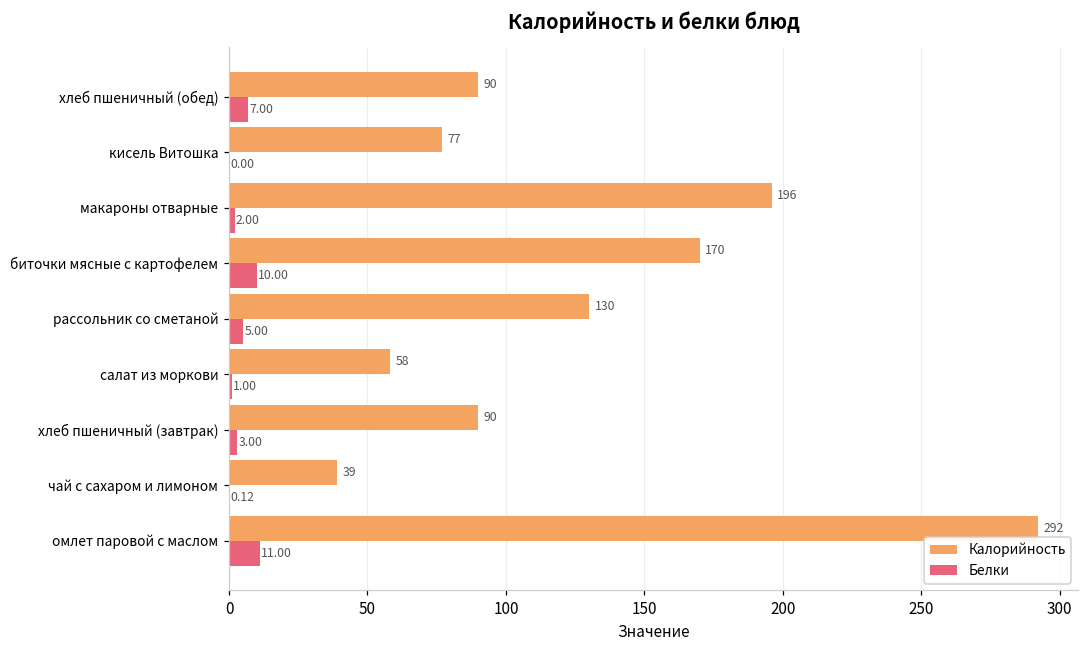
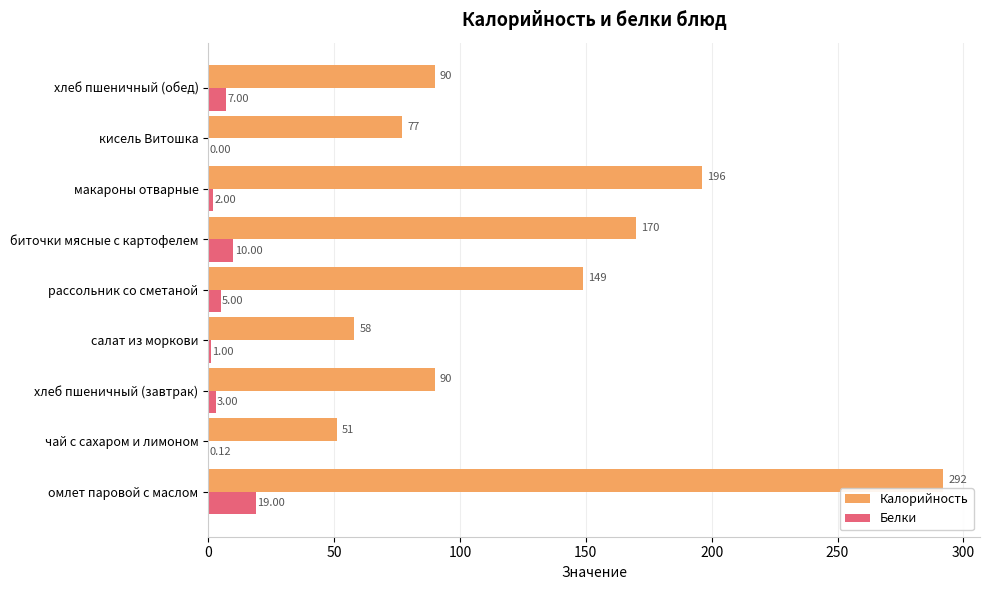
Калорийность, рассольник со сметаной: 130 -> 149
Калорийность, чай с сахаром и лимоном: 39 -> 51
Белки, омлет паровой с маслом: 11.00 -> 19.00
